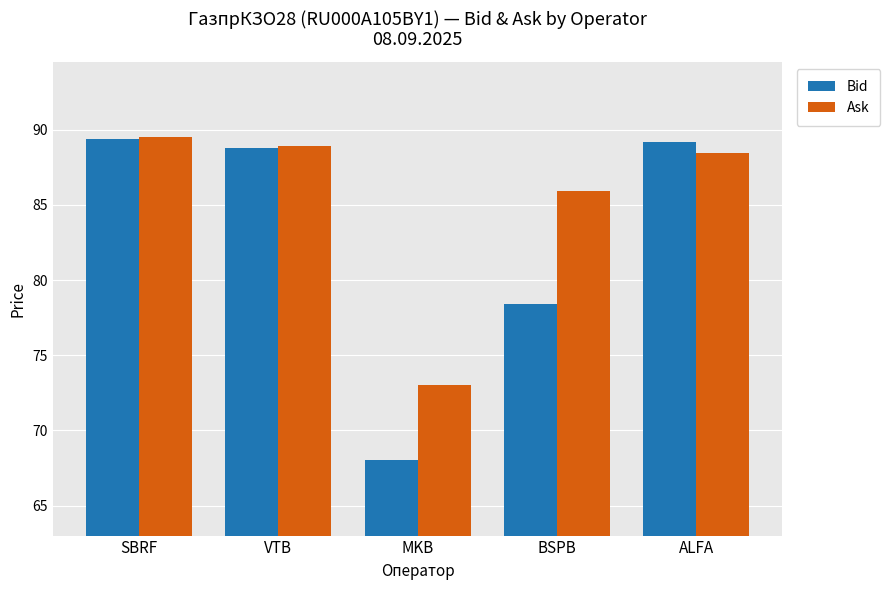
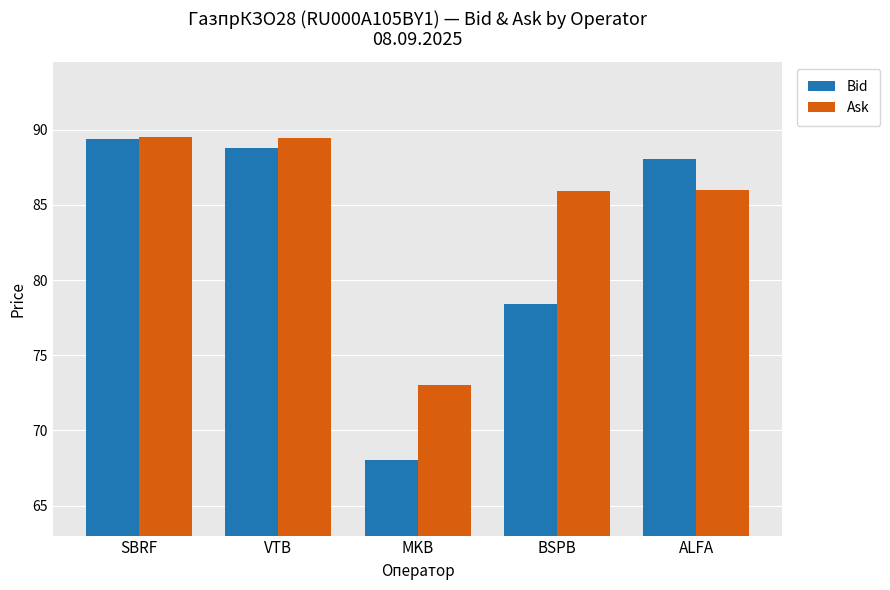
Ask, VTB: 88.9 -> 89.4
Bid, ALFA: 89.2 -> 88.0
Ask, ALFA: 88.5 -> 86.0
